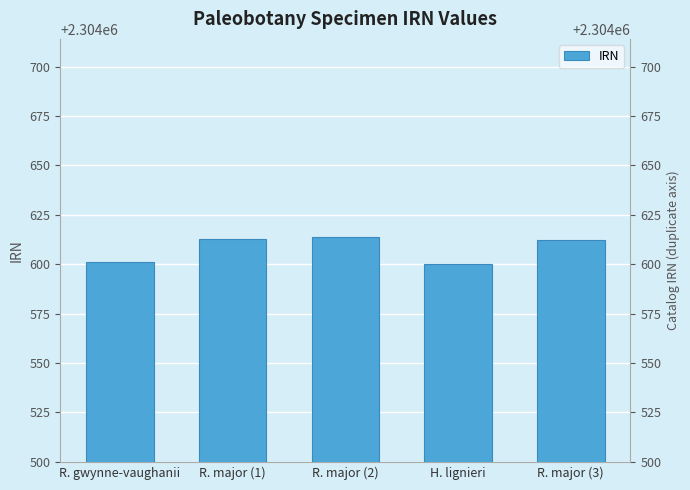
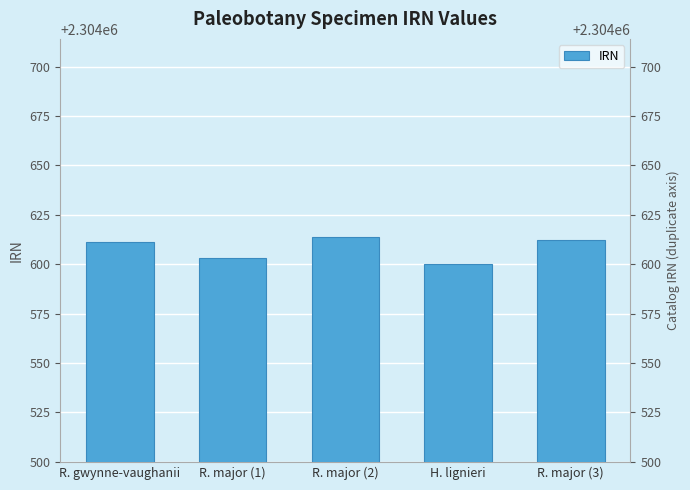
R. gwynne-vaughanii: 2304601 -> 2304611
R. major (1): 2304613 -> 2304603
